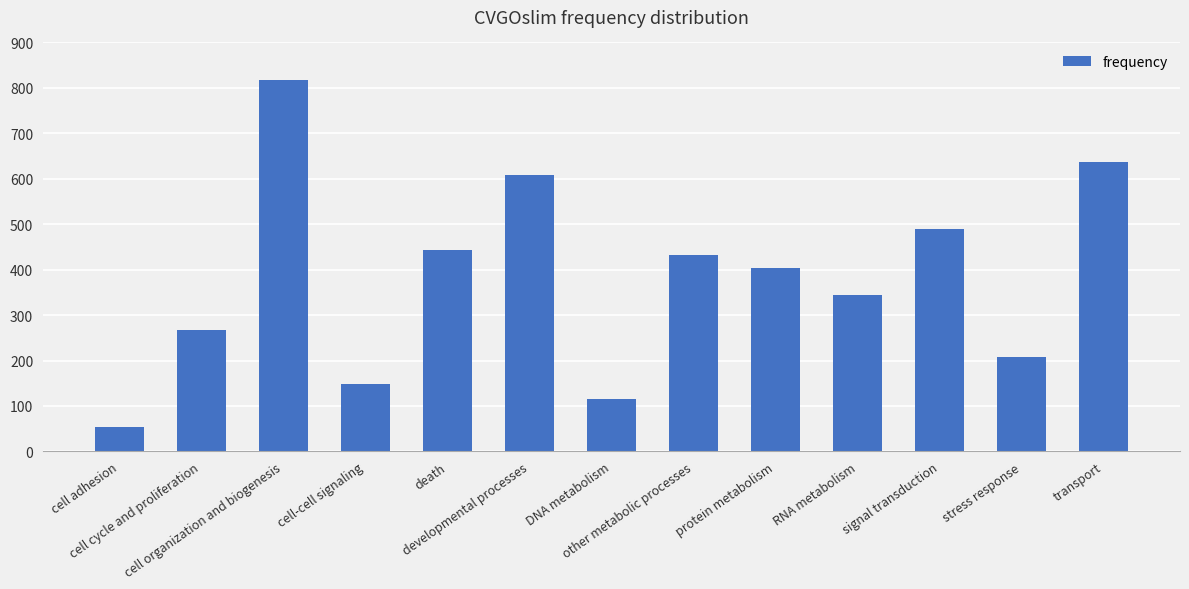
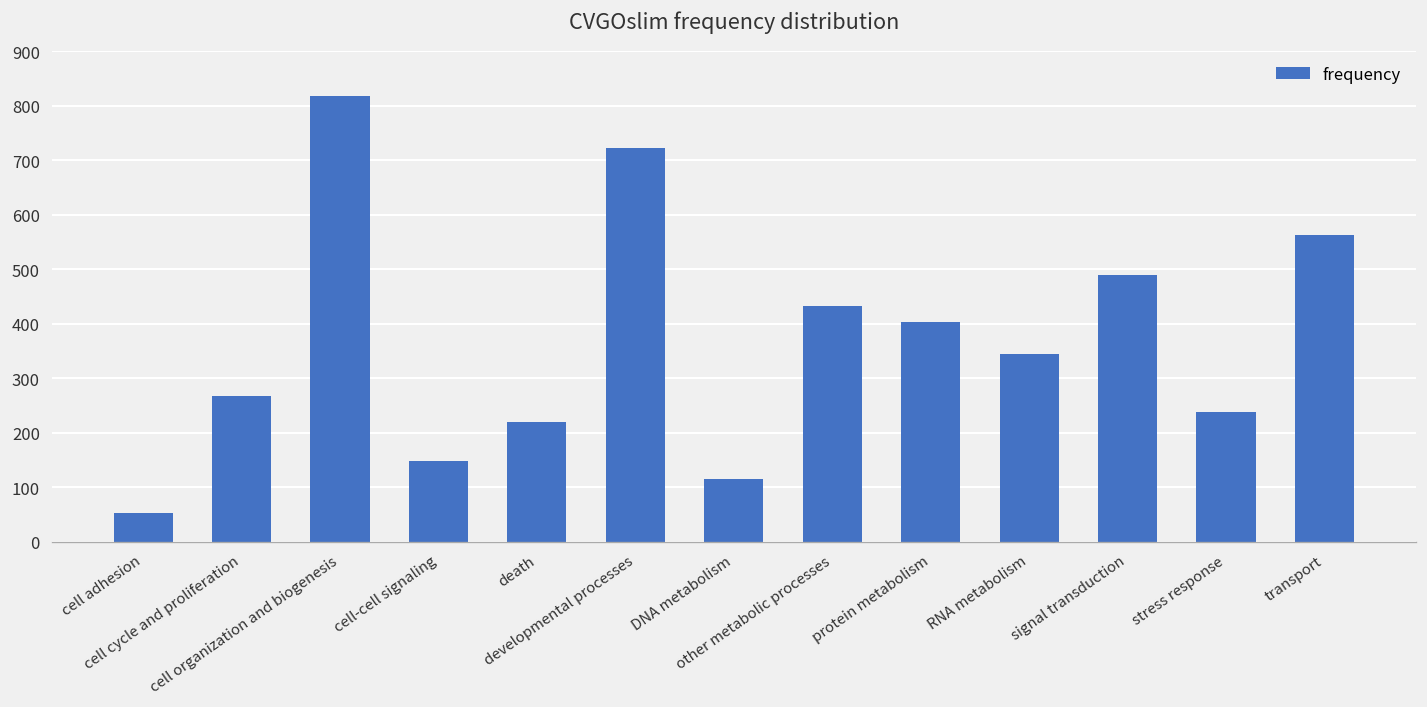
death: 440 -> 220
developmental processes: 610 -> 720
stress response: 210 -> 240
transport: 640 -> 560
